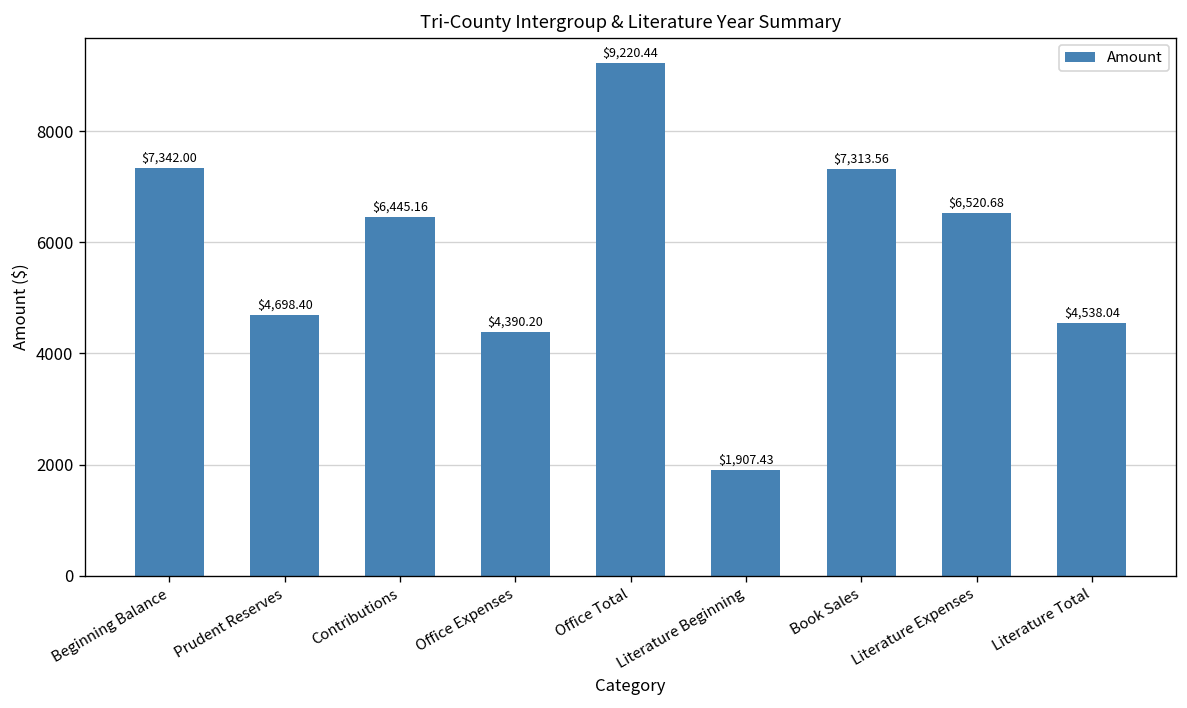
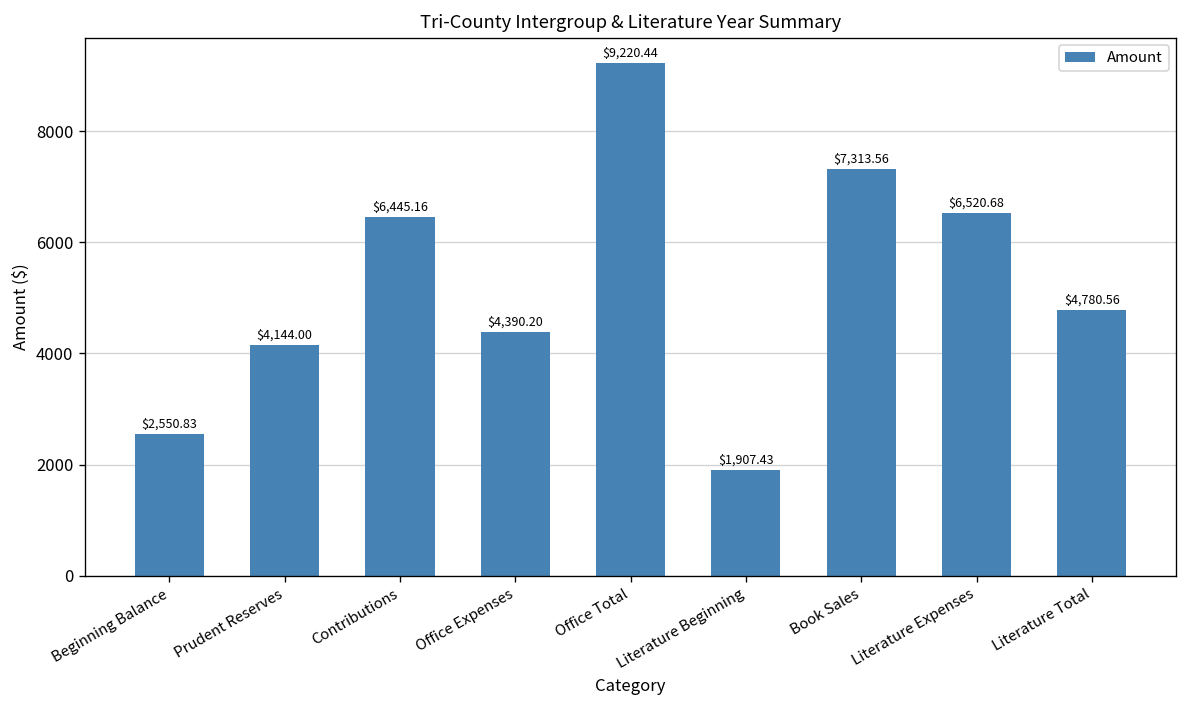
Beginning Balance: $7,342.00 -> $2,550.83
Prudent Reserves: $4,698.40 -> $4,144.00
Literature Total: $4,538.04 -> $4,780.56
